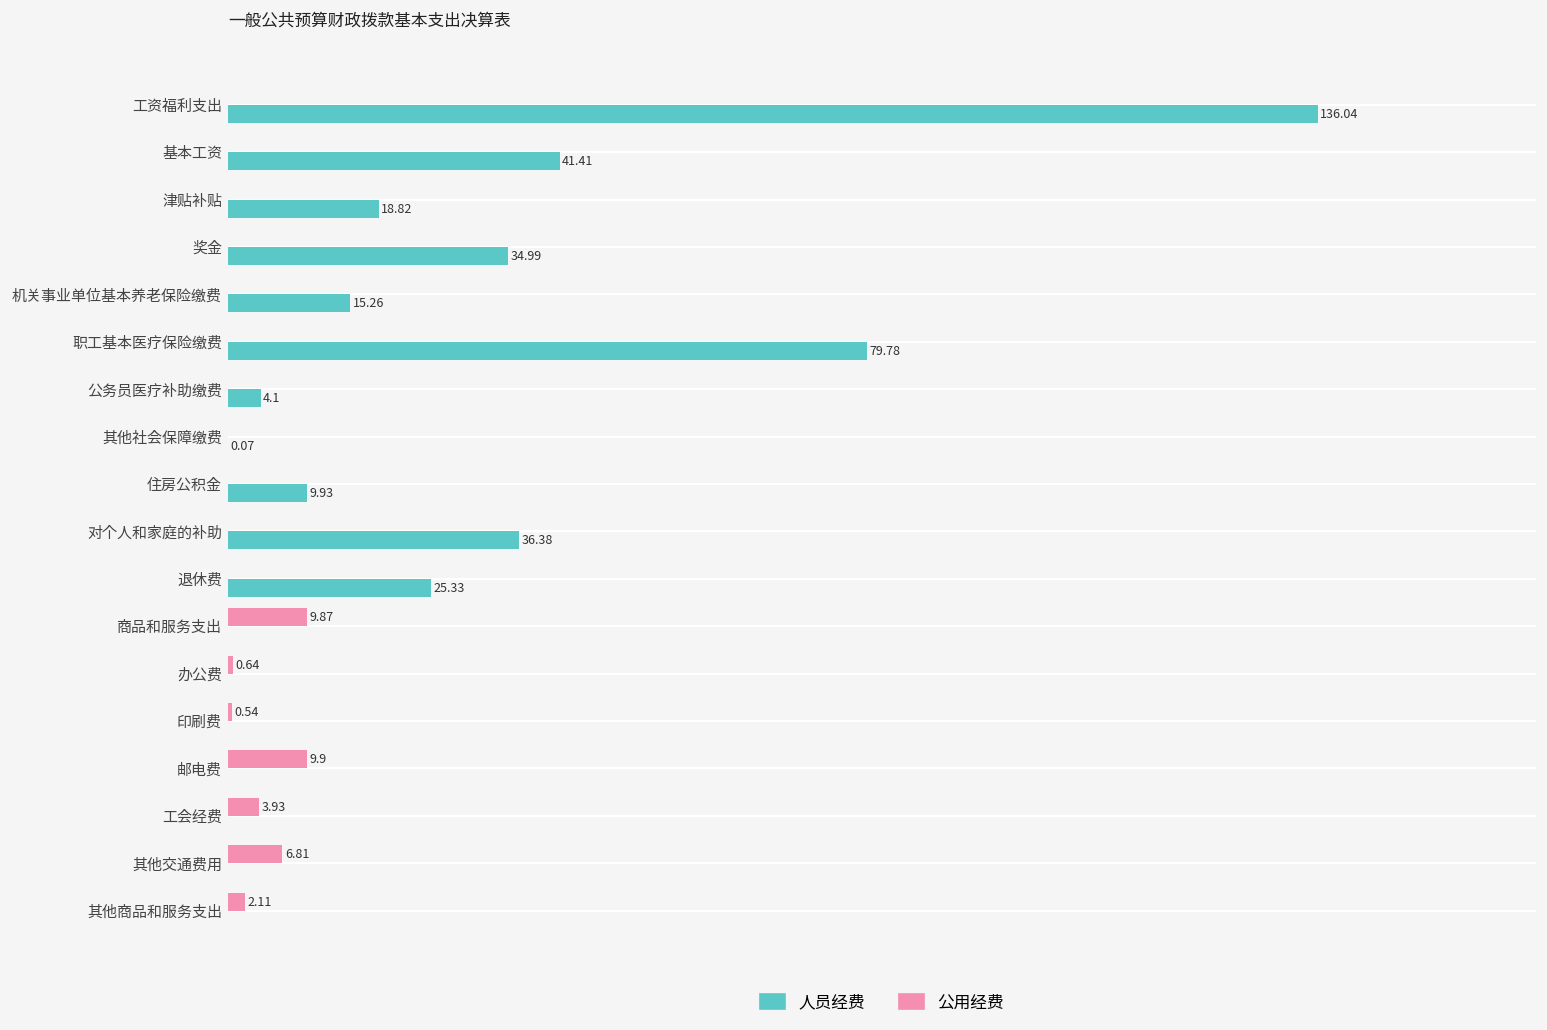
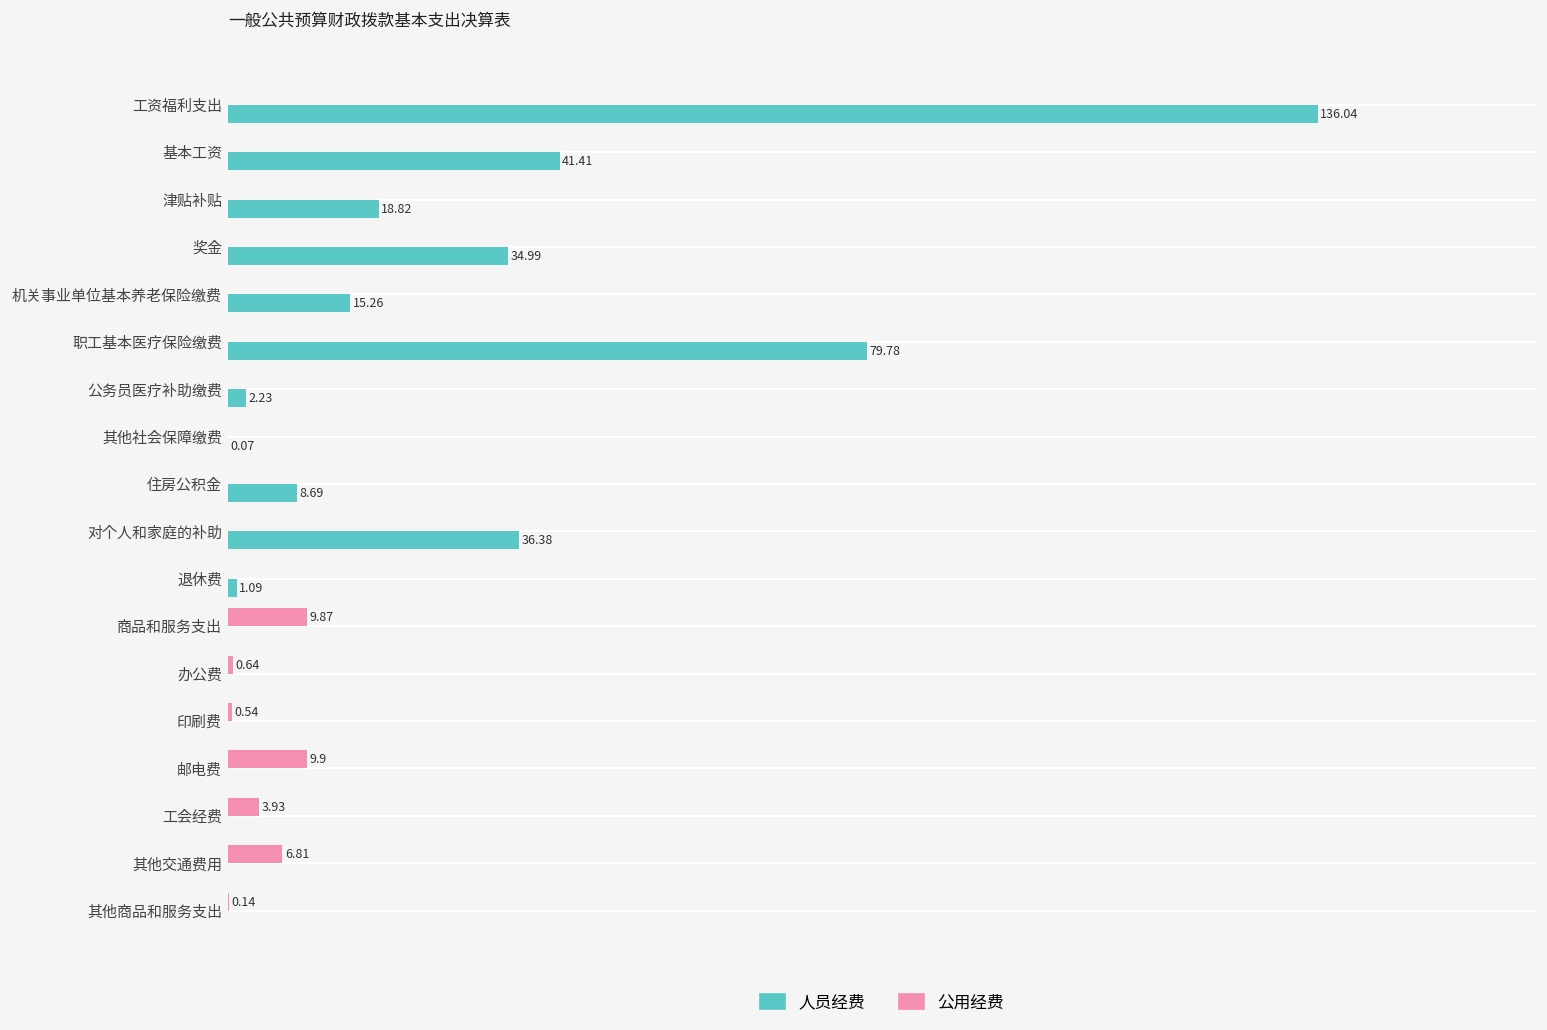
人员经费, 公务员医疗补助缴费: 4.1 -> 2.23
人员经费, 住房公积金: 9.93 -> 8.69
人员经费, 退休费: 25.33 -> 1.09
公用经费, 其他商品和服务支出: 2.11 -> 0.14
